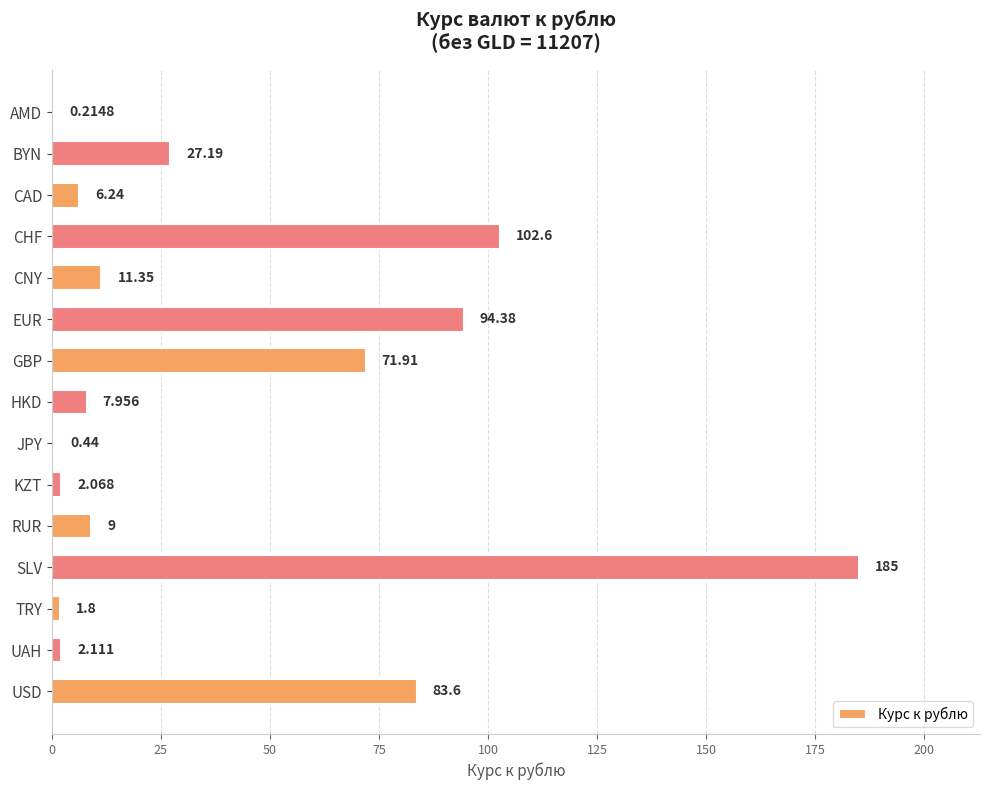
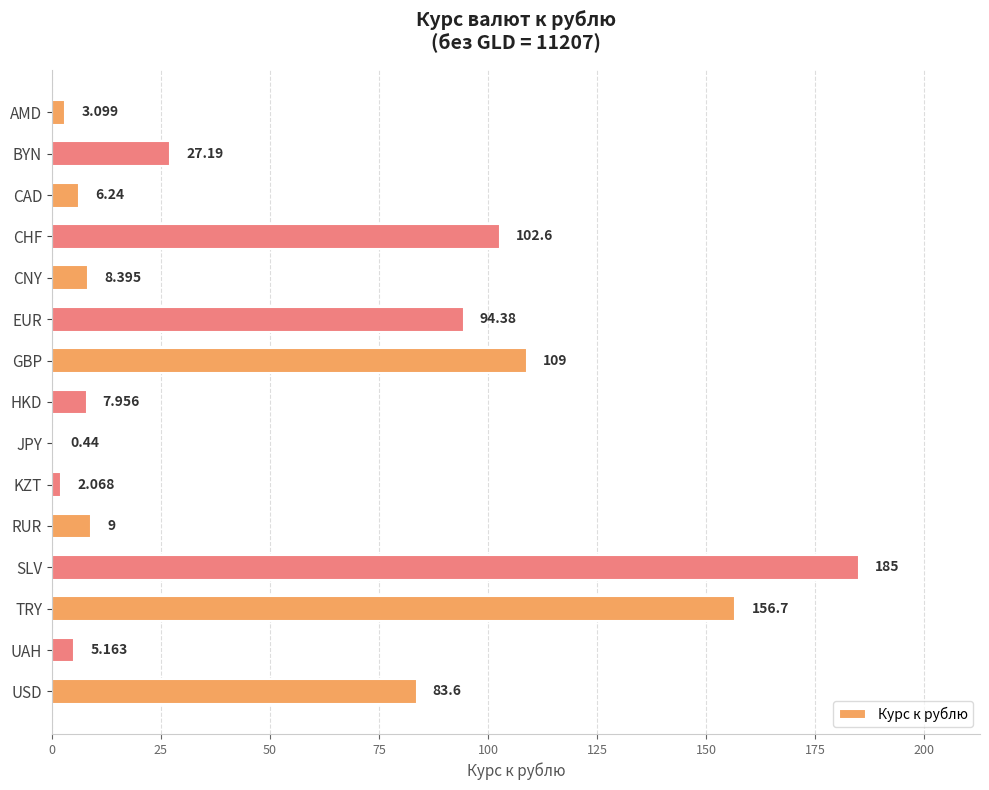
AMD: 0.2148 -> 3.099
CNY: 11.35 -> 8.395
GBP: 71.91 -> 109
TRY: 1.8 -> 156.7
UAH: 2.111 -> 5.163
